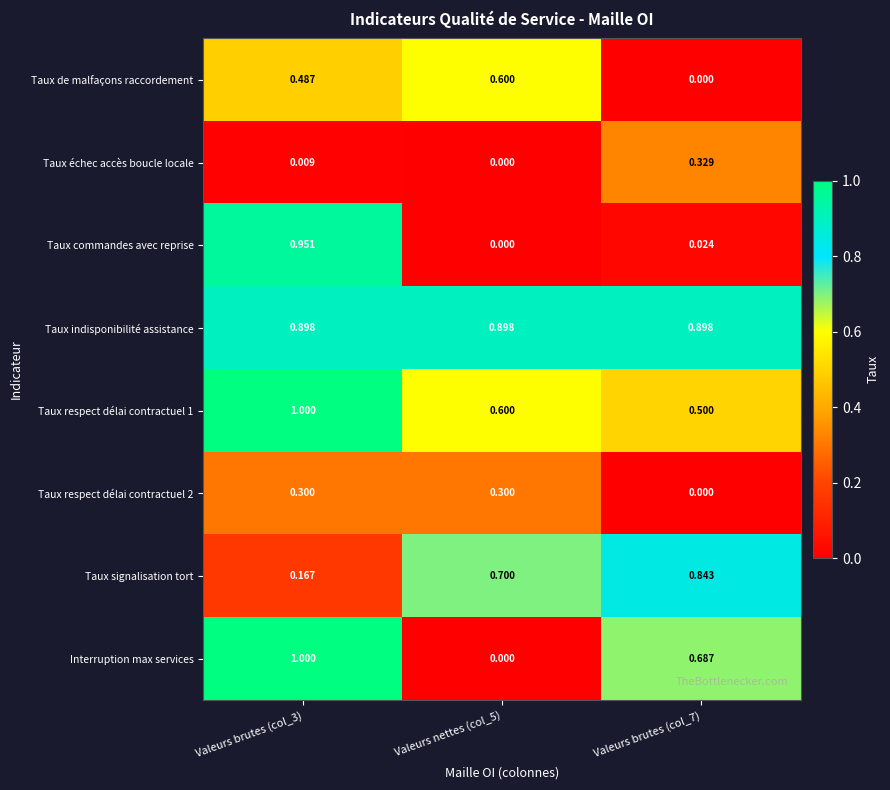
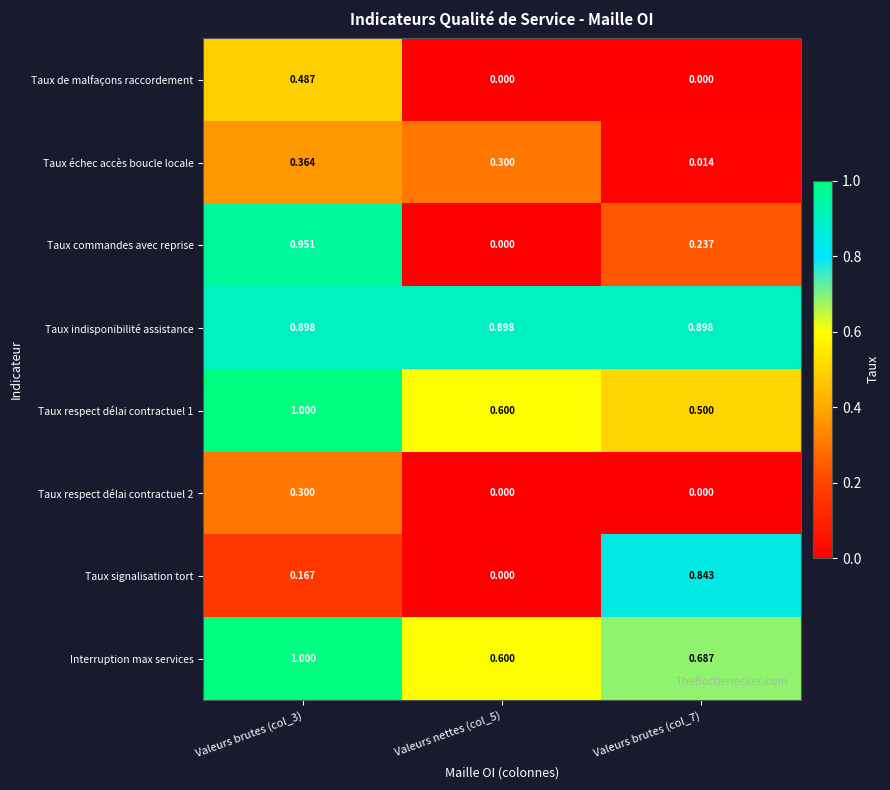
Taux de malfaçons raccordement, Valeurs nettes (col_5): 0.600 -> 0.000
Taux échec accès boucle locale, Valeurs brutes (col_3): 0.009 -> 0.364
Taux échec accès boucle locale, Valeurs nettes (col_5): 0.000 -> 0.300
Taux échec accès boucle locale, Valeurs brutes (col_7): 0.329 -> 0.014
Taux commandes avec reprise, Valeurs brutes (col_7): 0.024 -> 0.237
Taux respect délai contractuel 2, Valeurs nettes (col_5): 0.300 -> 0.000
Taux signalisation tort, Valeurs nettes (col_5): 0.700 -> 0.000
Interruption max services, Valeurs nettes (col_5): 0.000 -> 0.600
